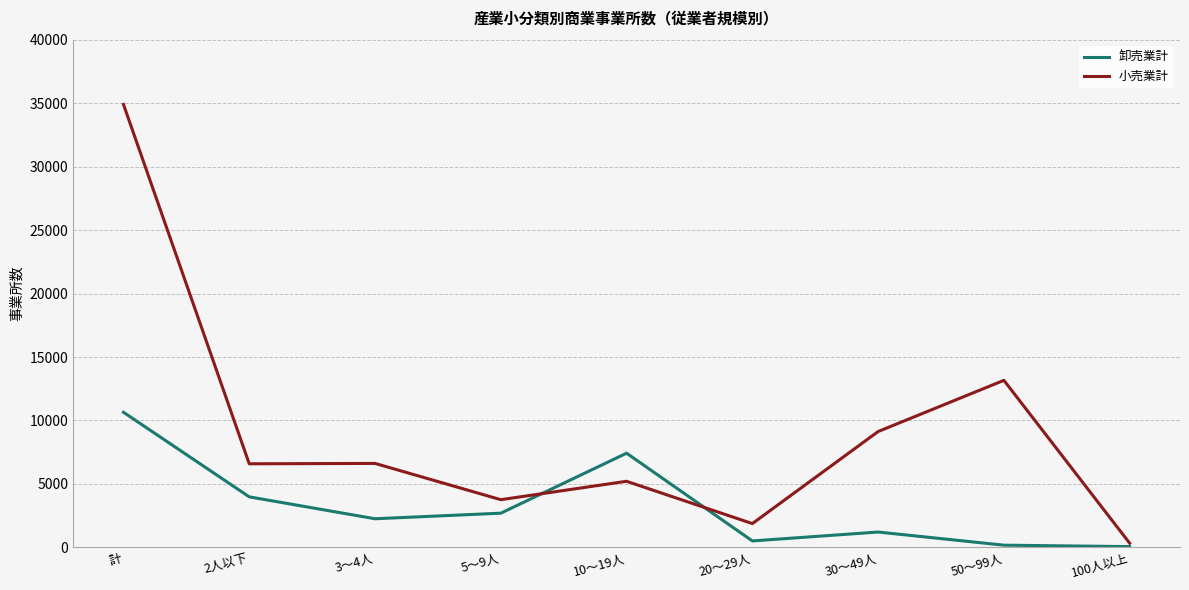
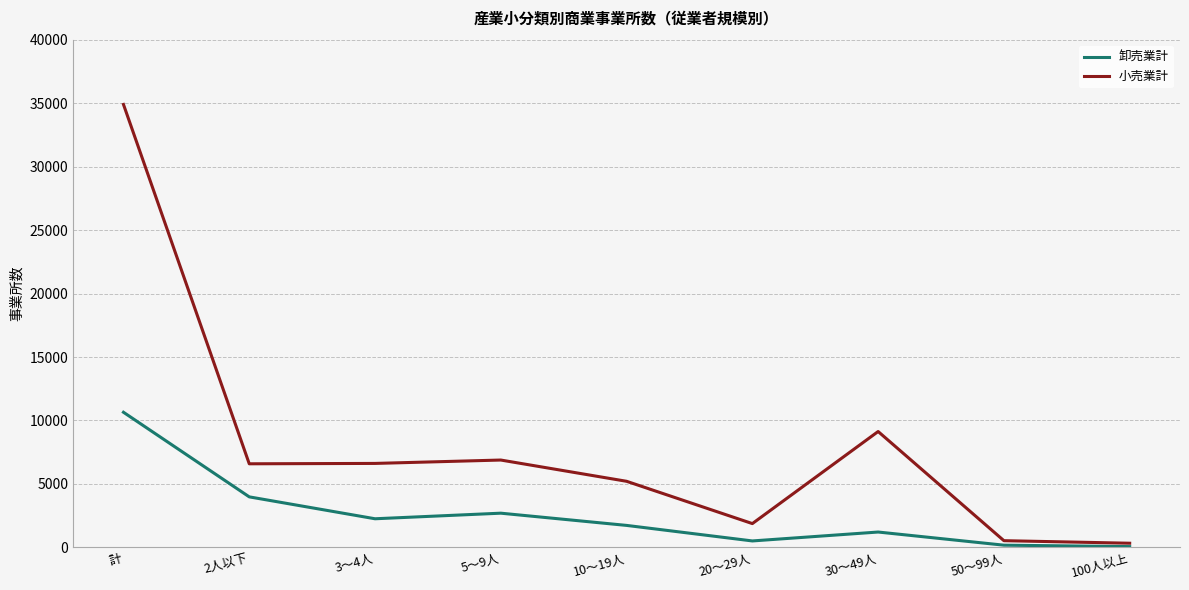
小売業計, 5～9人: 3800 -> 6900
卸売業計, 10～19人: 7400 -> 1700
小売業計, 50～99人: 13200 -> 500
